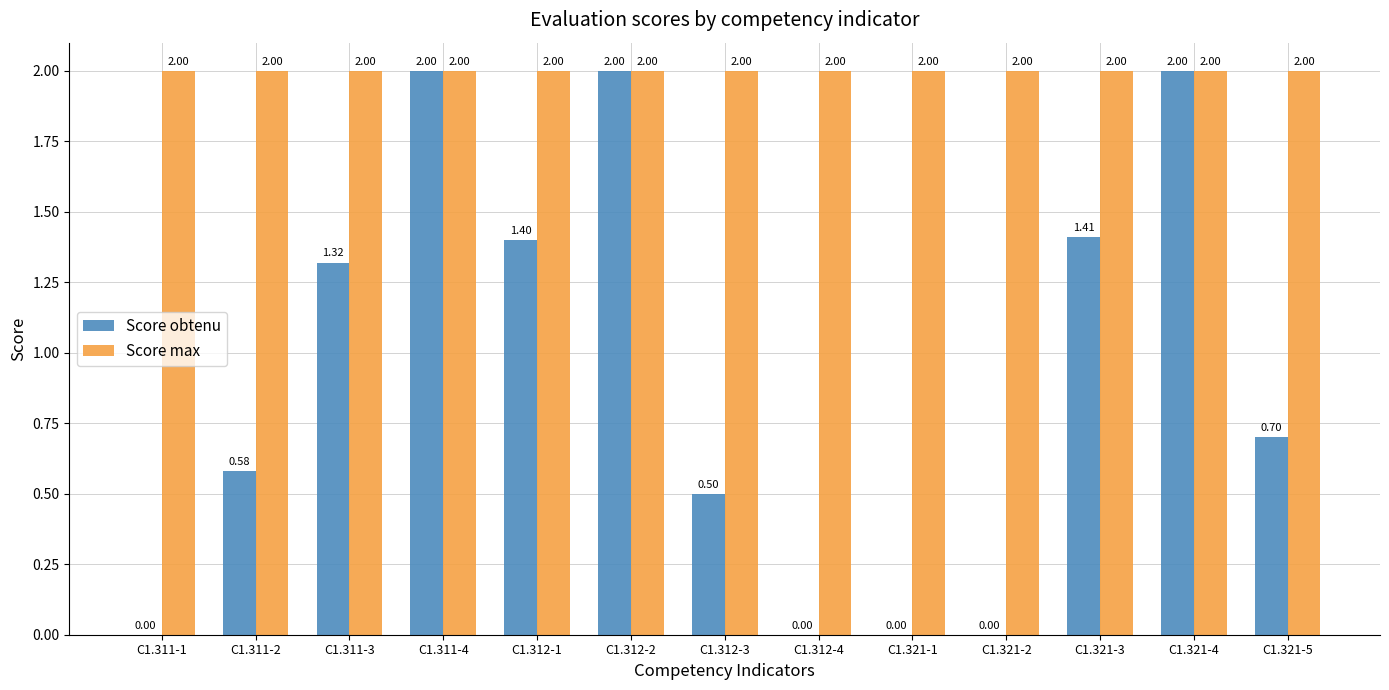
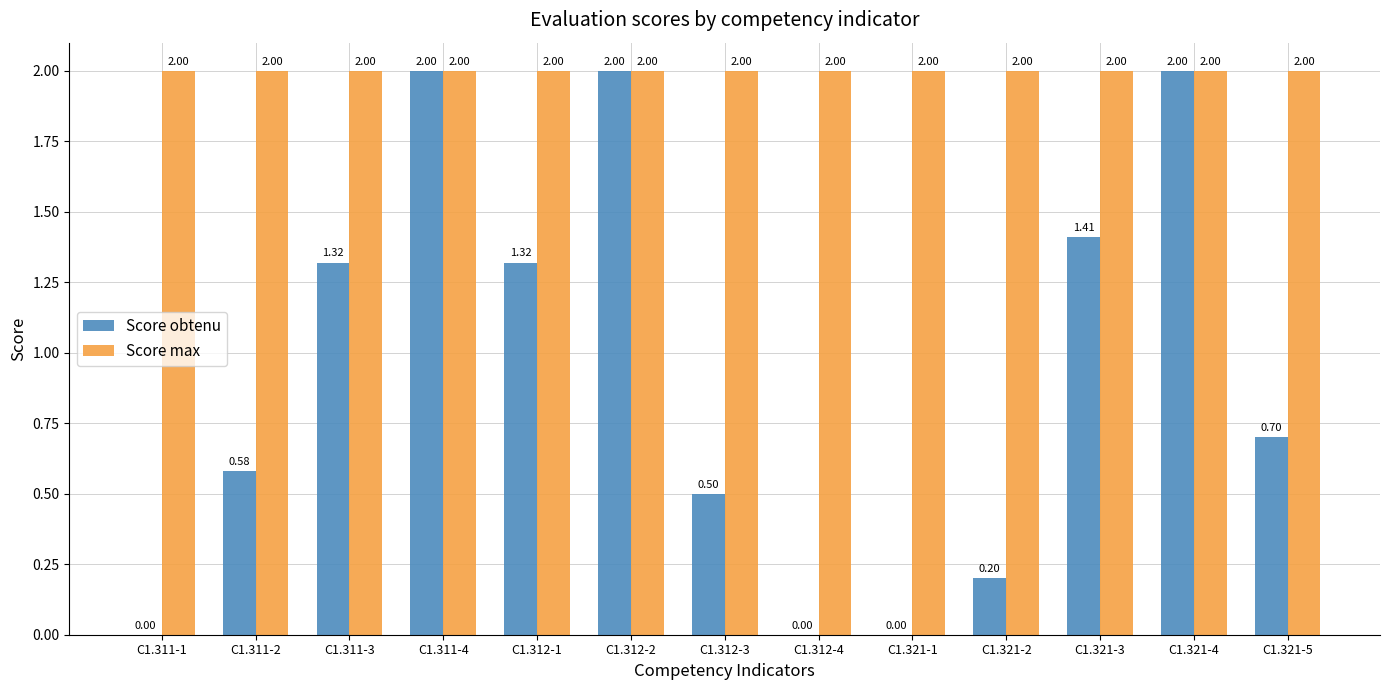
Score obtenu, C1.312-1: 1.40 -> 1.32
Score obtenu, C1.321-2: 0.00 -> 0.20
